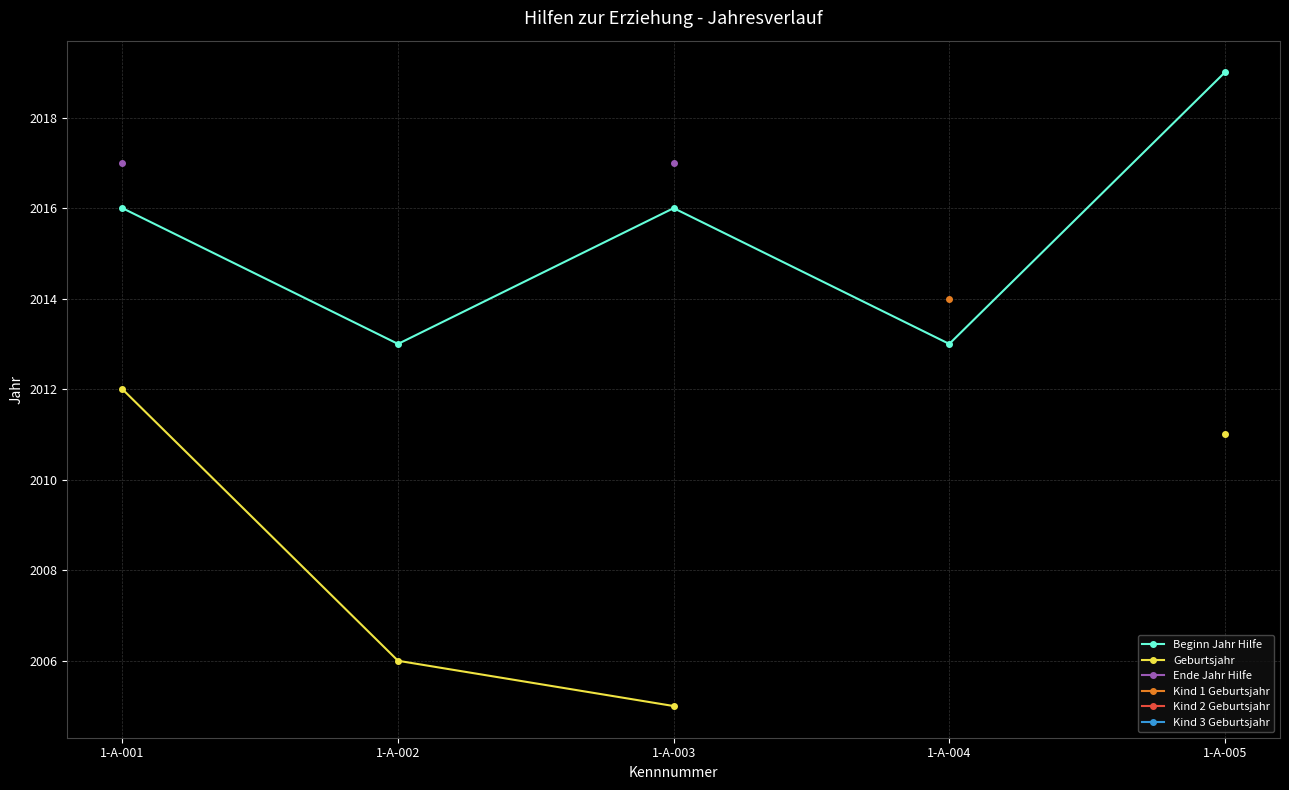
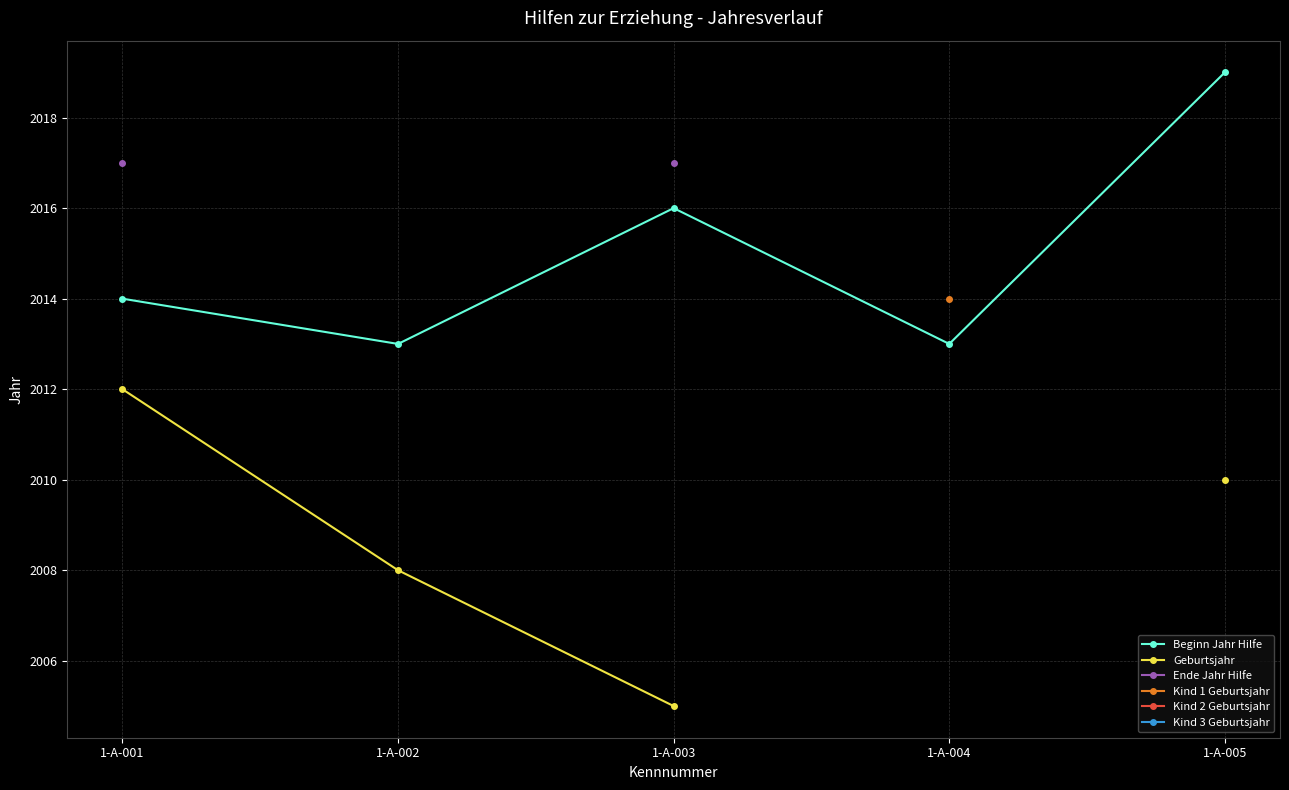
Beginn Jahr Hilfe, 1-A-001: 2016 -> 2014
Geburtsjahr, 1-A-002: 2006 -> 2008
Geburtsjahr, 1-A-005: 2011 -> 2010
